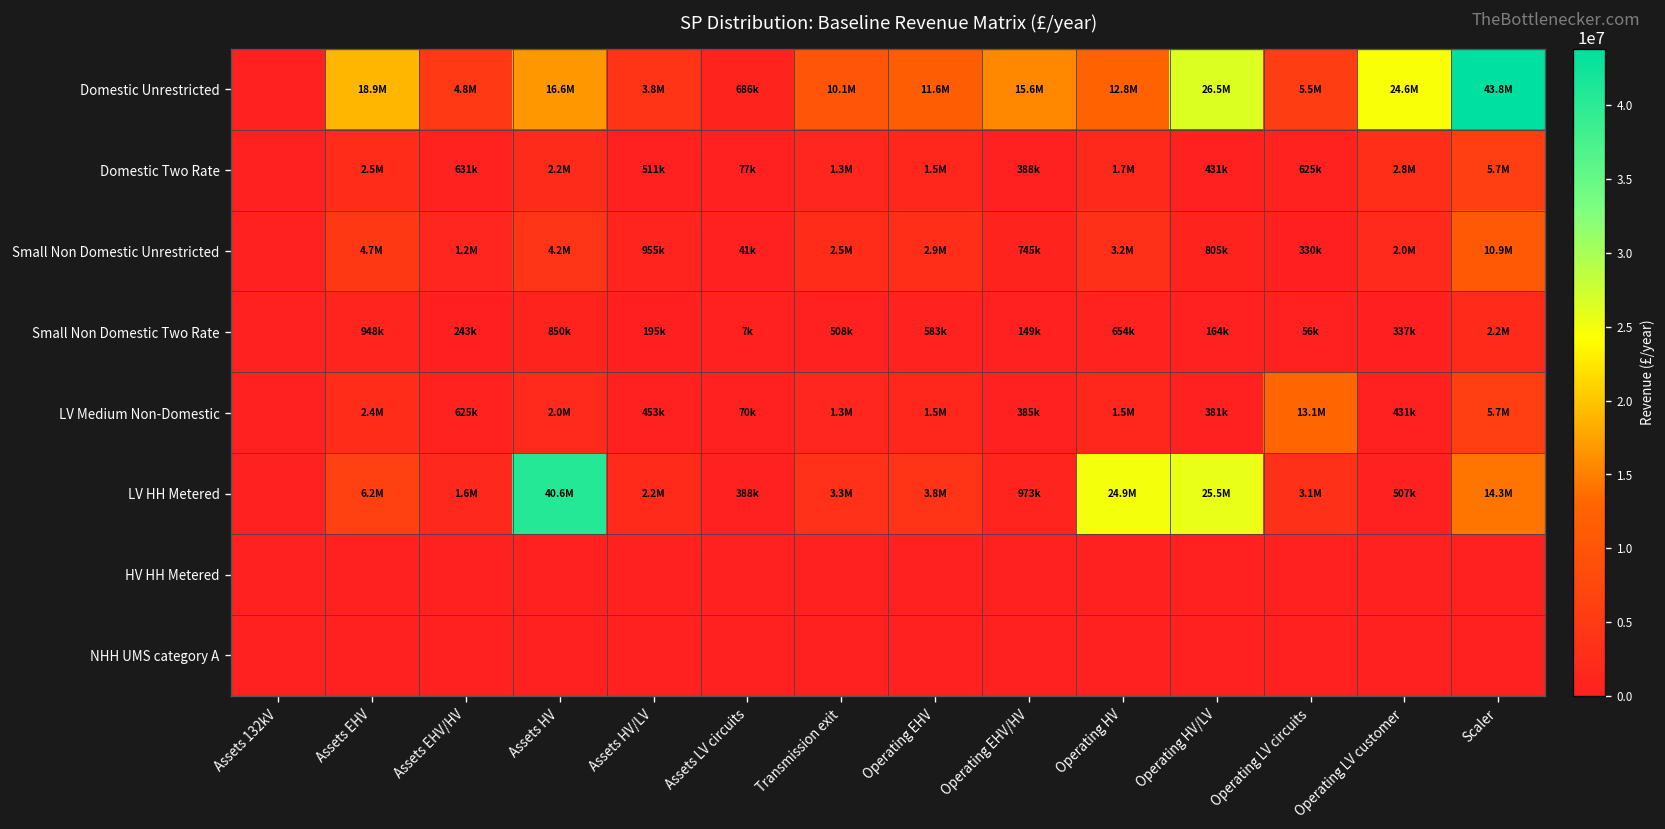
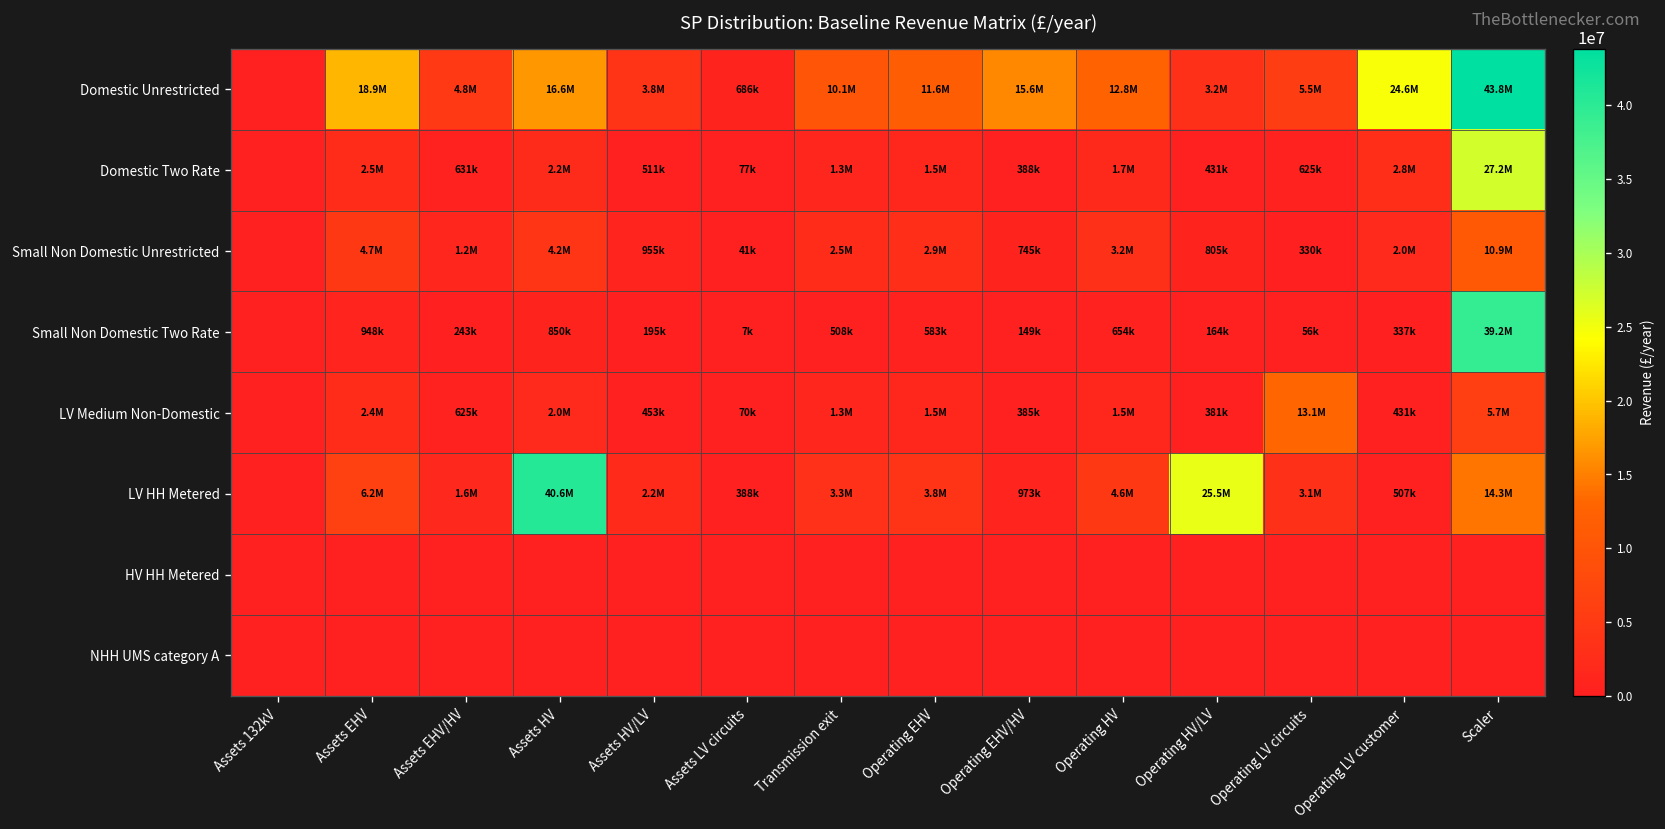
Domestic Unrestricted, Operating HV/LV: 26.5M -> 3.2M
Domestic Two Rate, Scaler: 5.7M -> 27.2M
Small Non Domestic Two Rate, Scaler: 2.2M -> 39.2M
LV HH Metered, Operating HV: 24.9M -> 4.6M
